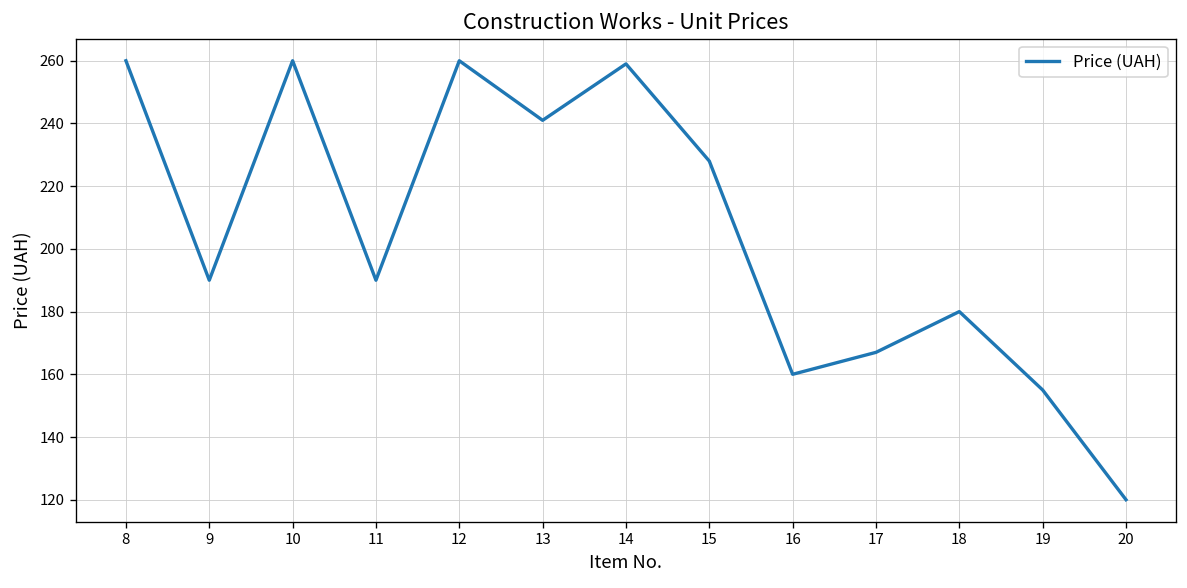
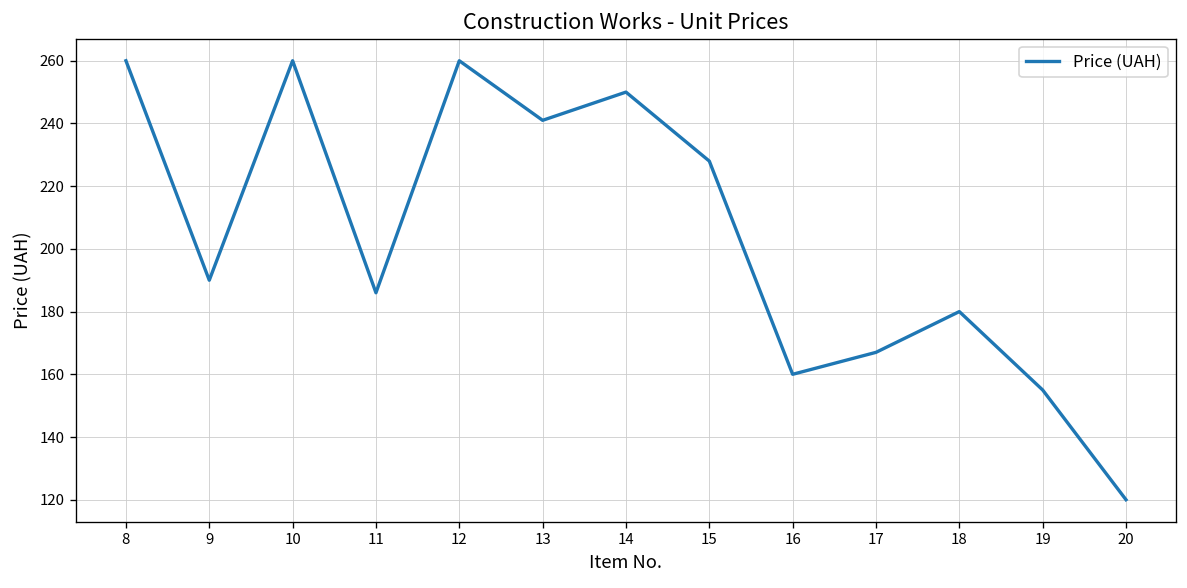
11: 190 -> 186
14: 259 -> 250
